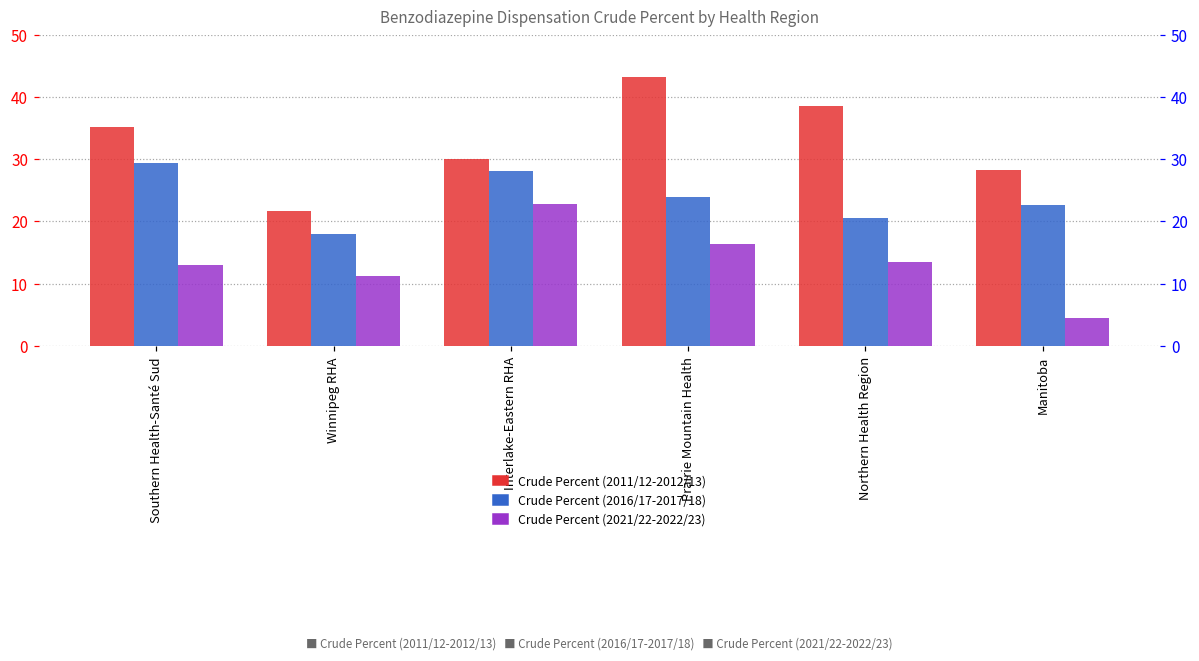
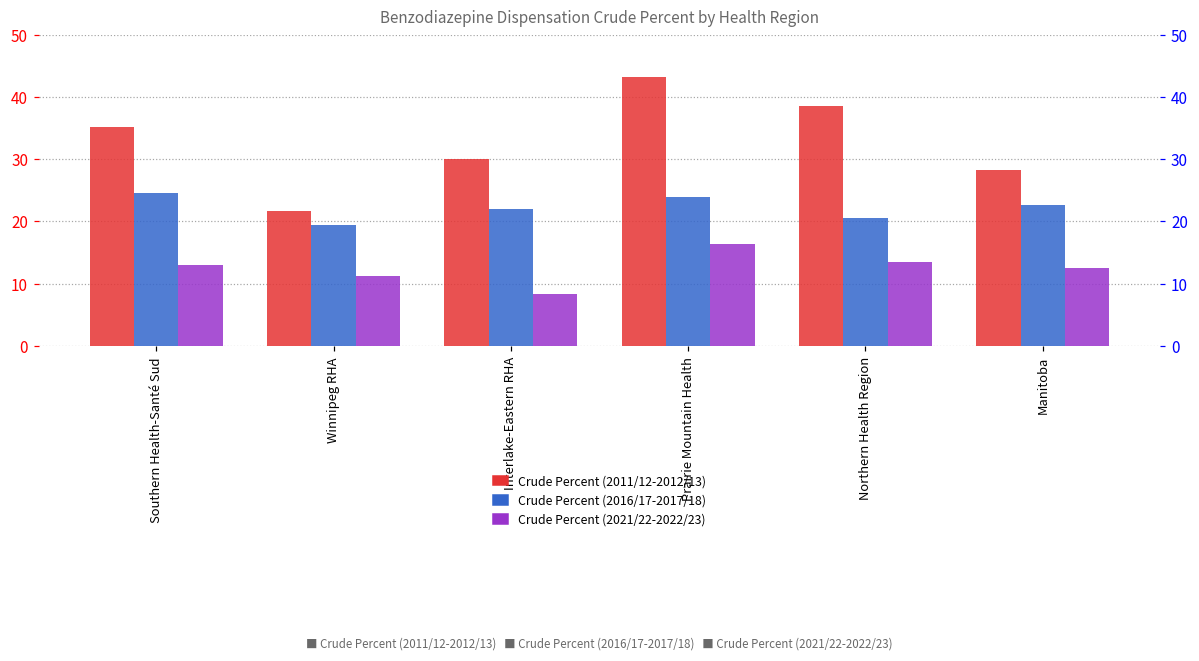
Crude Percent (2016/17-2017/18), Southern Health-Santé Sud: 29 -> 25
Crude Percent (2016/17-2017/18), Winnipeg RHA: 18 -> 19
Crude Percent (2016/17-2017/18), Interlake-Eastern RHA: 28 -> 22
Crude Percent (2021/22-2022/23), Interlake-Eastern RHA: 23 -> 8
Crude Percent (2021/22-2022/23), Manitoba: 4 -> 12
